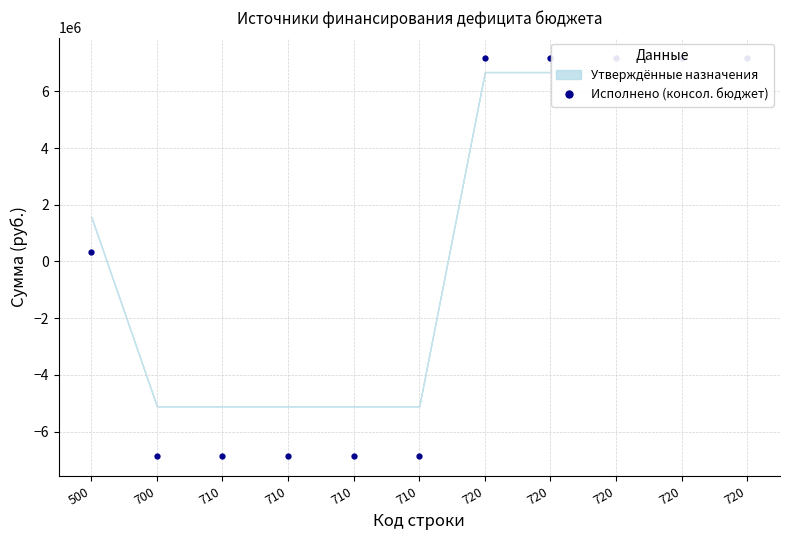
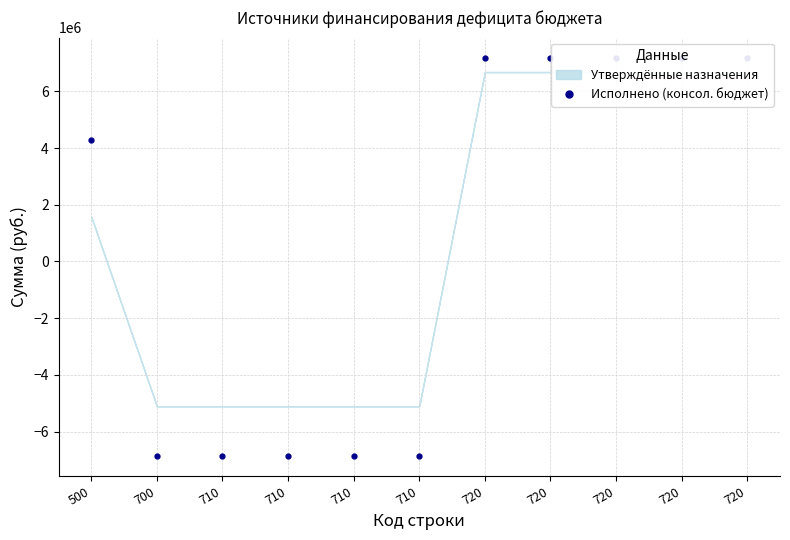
Исполнено (консол. бюджет), 500: 300000 -> 4300000
